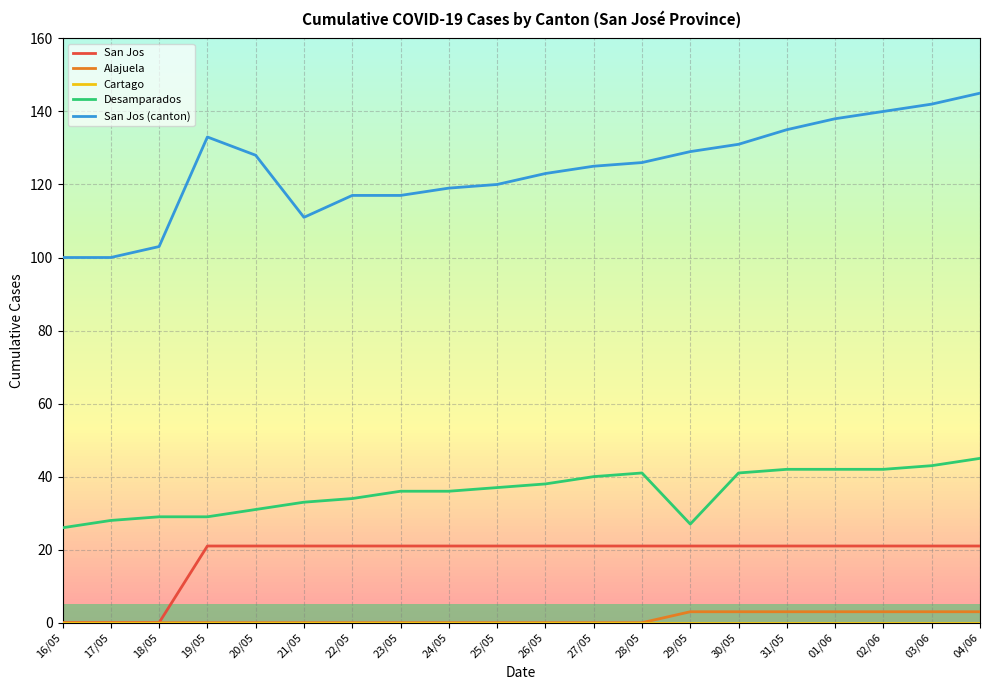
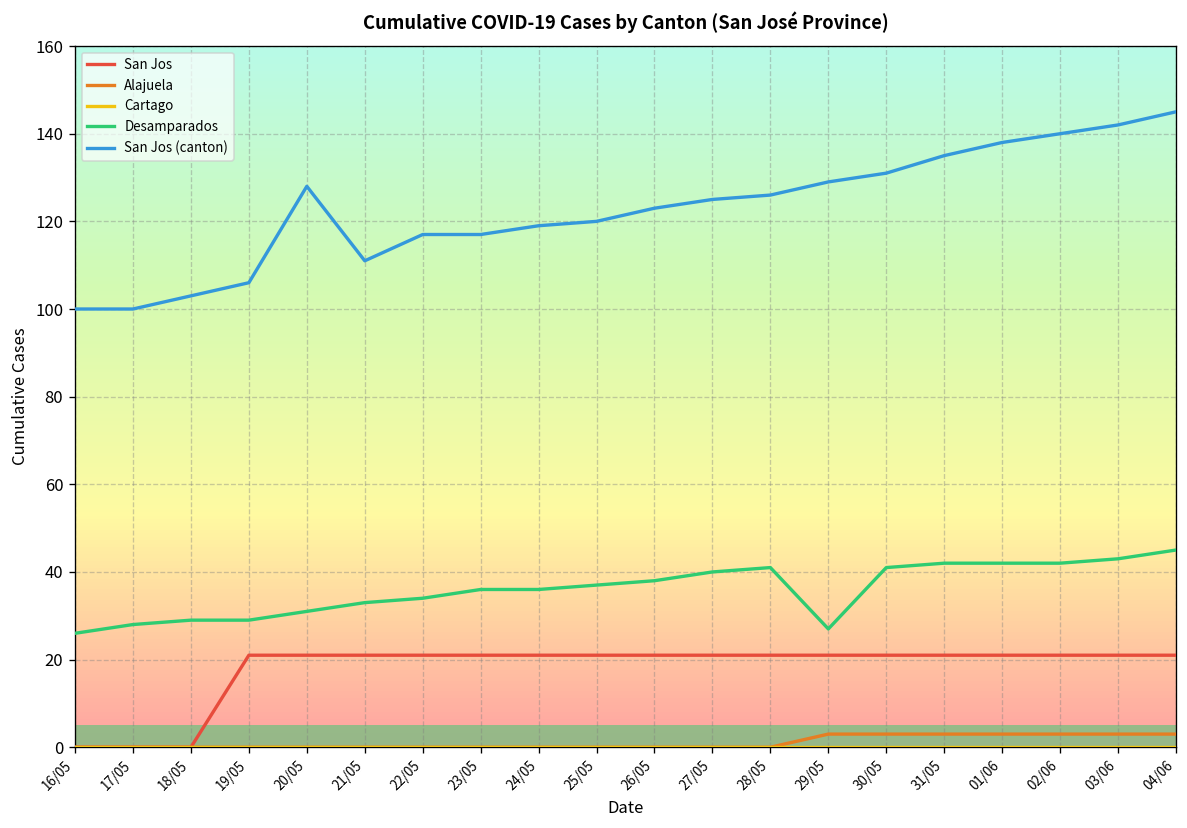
San Jos (canton), 19/05: 133 -> 106
